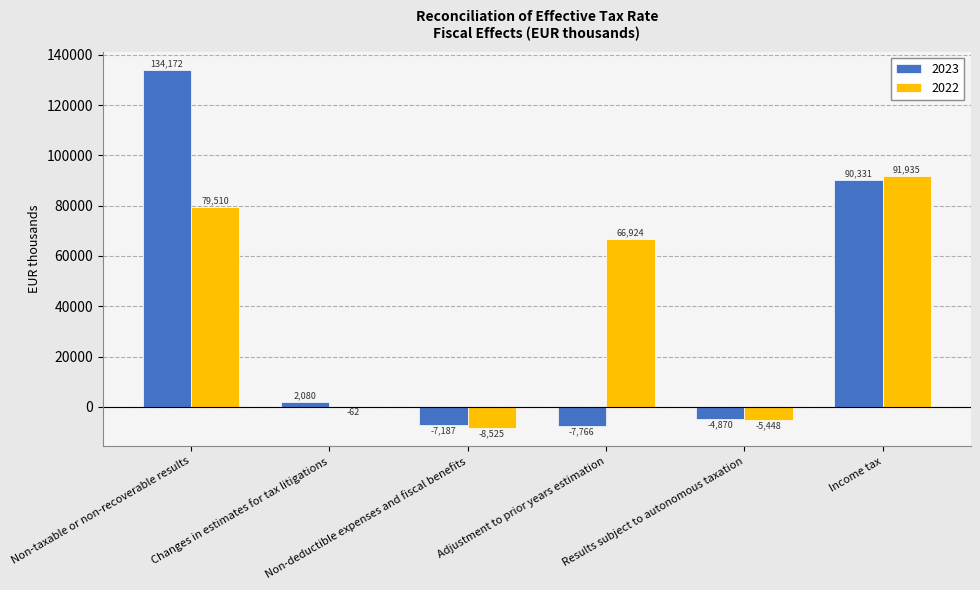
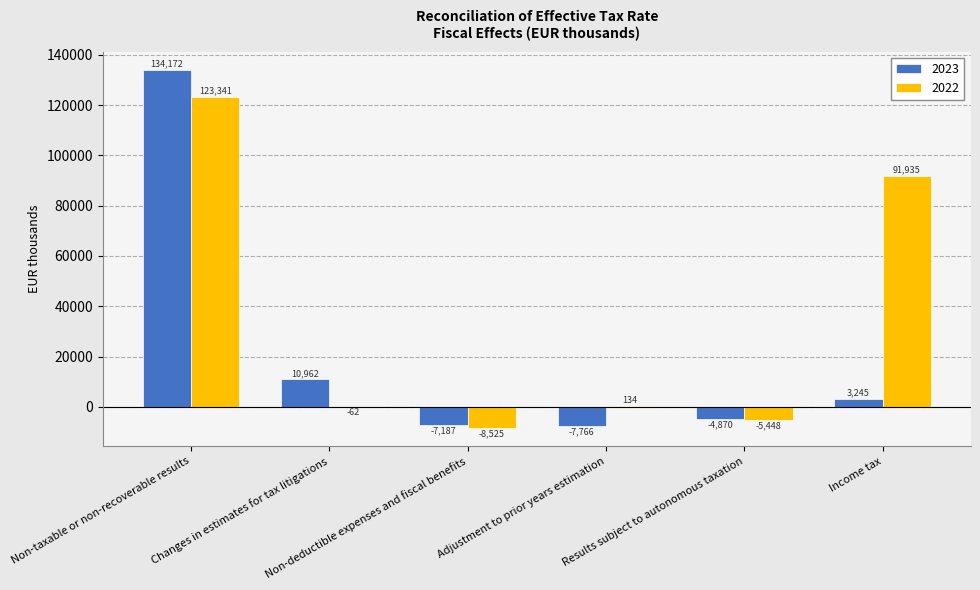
2022, Non-taxable or non-recoverable results: 79,510 -> 123,341
2023, Changes in estimates for tax litigations: 2,080 -> 10,962
2022, Adjustment to prior years estimation: 66,924 -> 134
2023, Income tax: 90,331 -> 3,245
